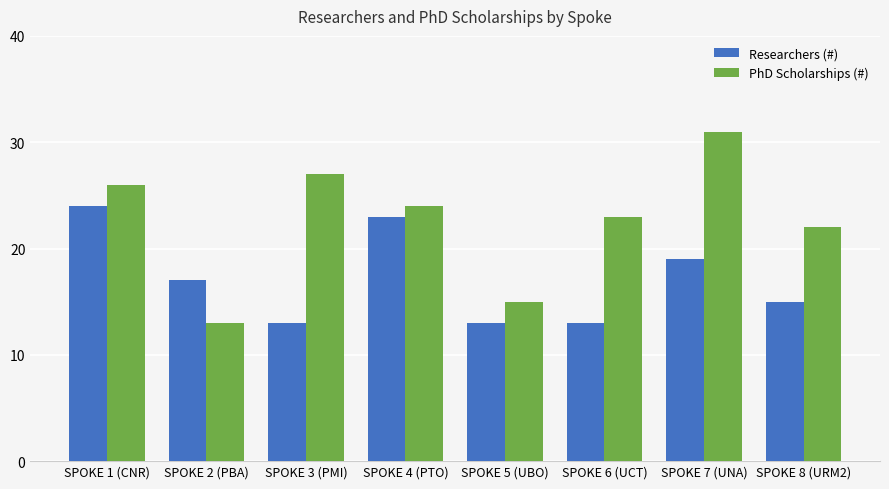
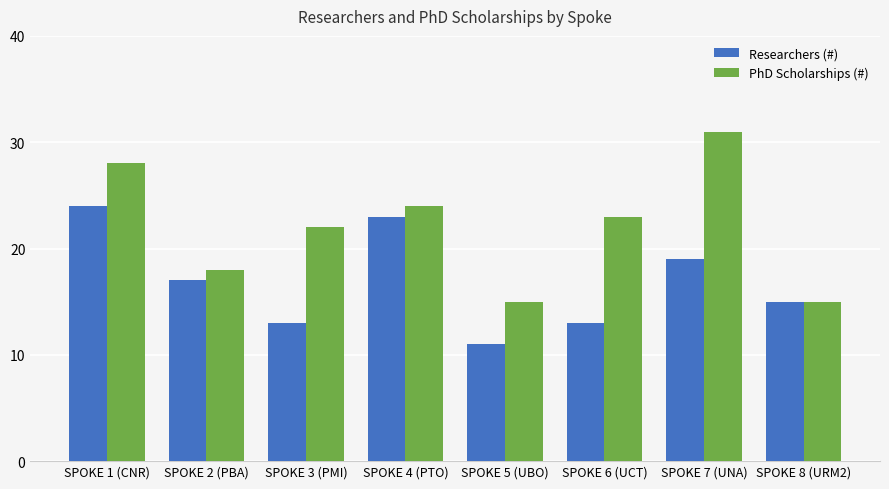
PhD Scholarships (#), SPOKE 1 (CNR): 26 -> 28
PhD Scholarships (#), SPOKE 2 (PBA): 13 -> 18
PhD Scholarships (#), SPOKE 3 (PMI): 27 -> 22
Researchers (#), SPOKE 5 (UBO): 13 -> 11
PhD Scholarships (#), SPOKE 8 (URM2): 22 -> 15
